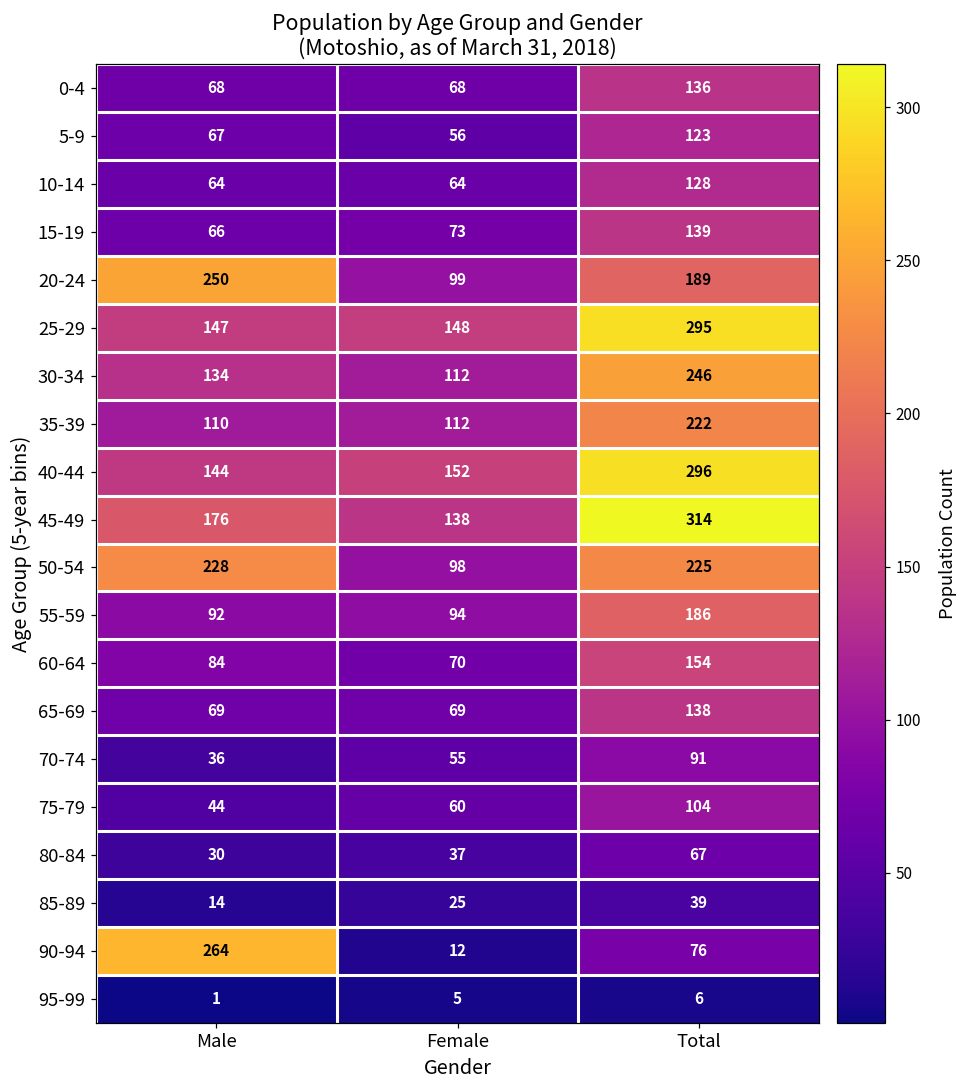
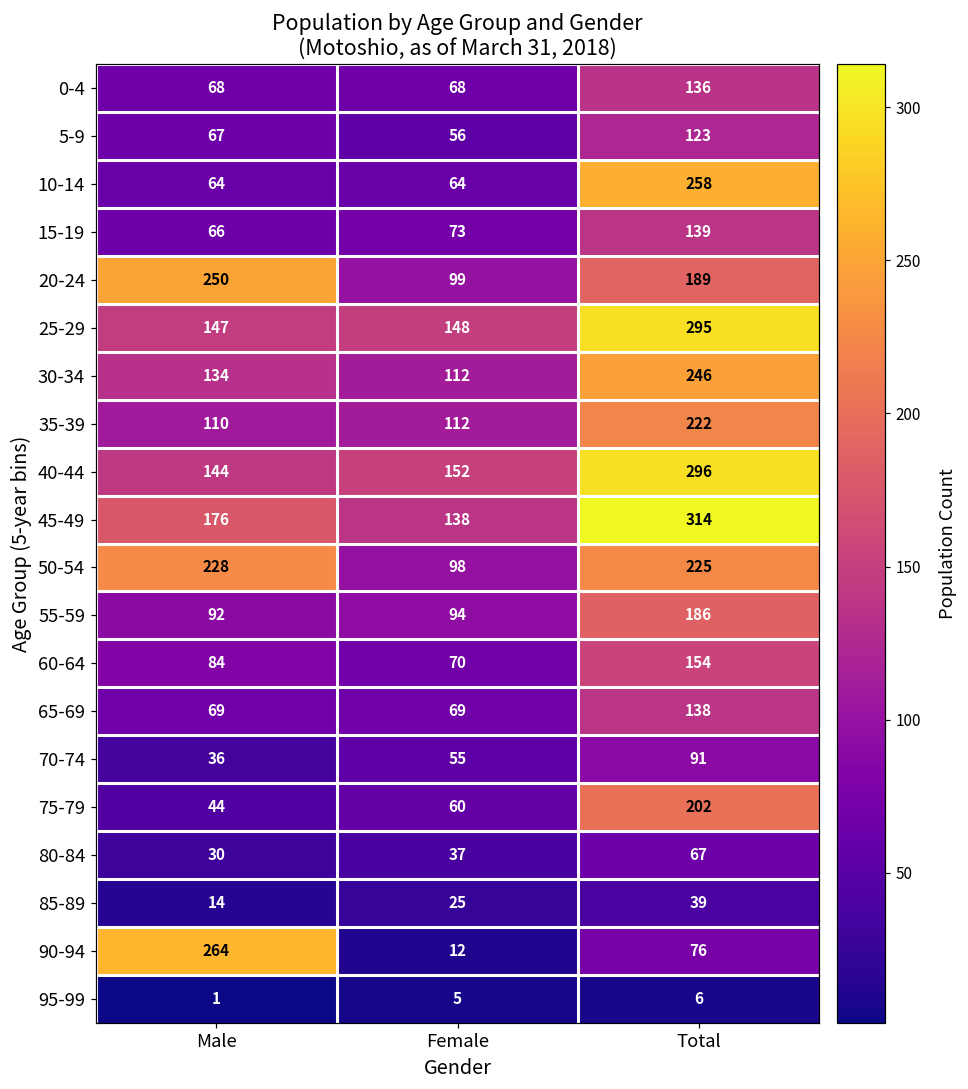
10-14, Total: 128 -> 258
75-79, Total: 104 -> 202
